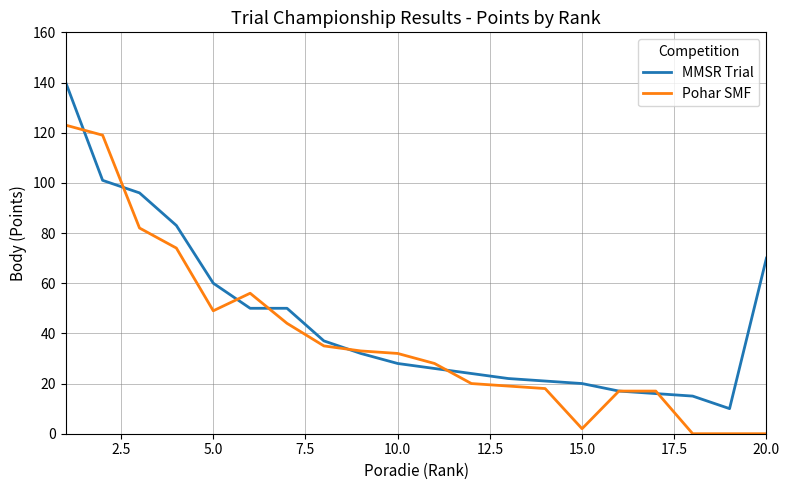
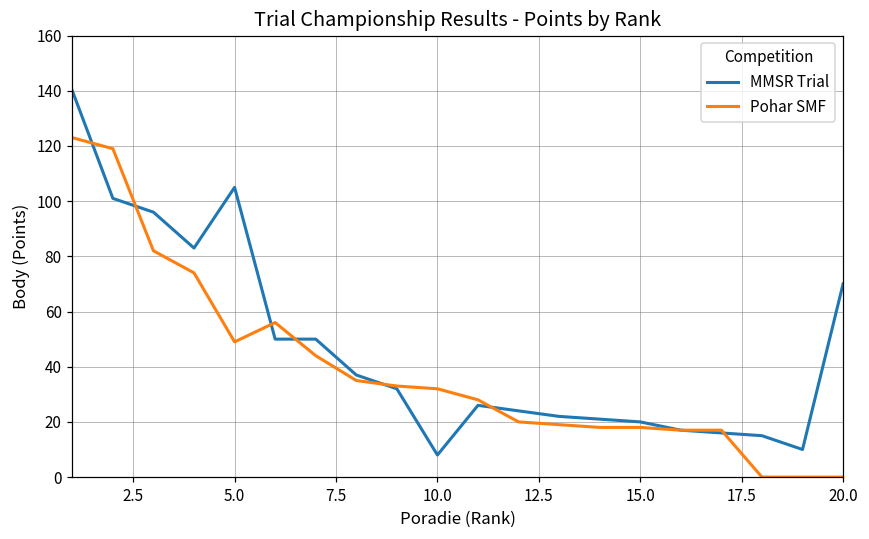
MMSR Trial, 5.0: 60 -> 105
MMSR Trial, 10.0: 28 -> 8
Pohar SMF, 15.0: 2 -> 18
